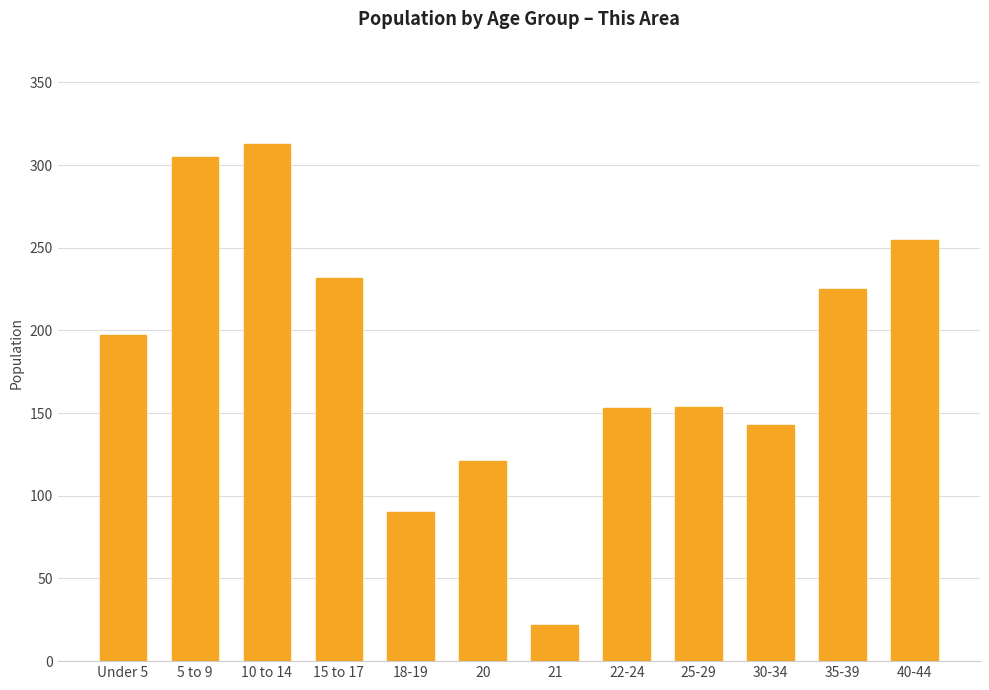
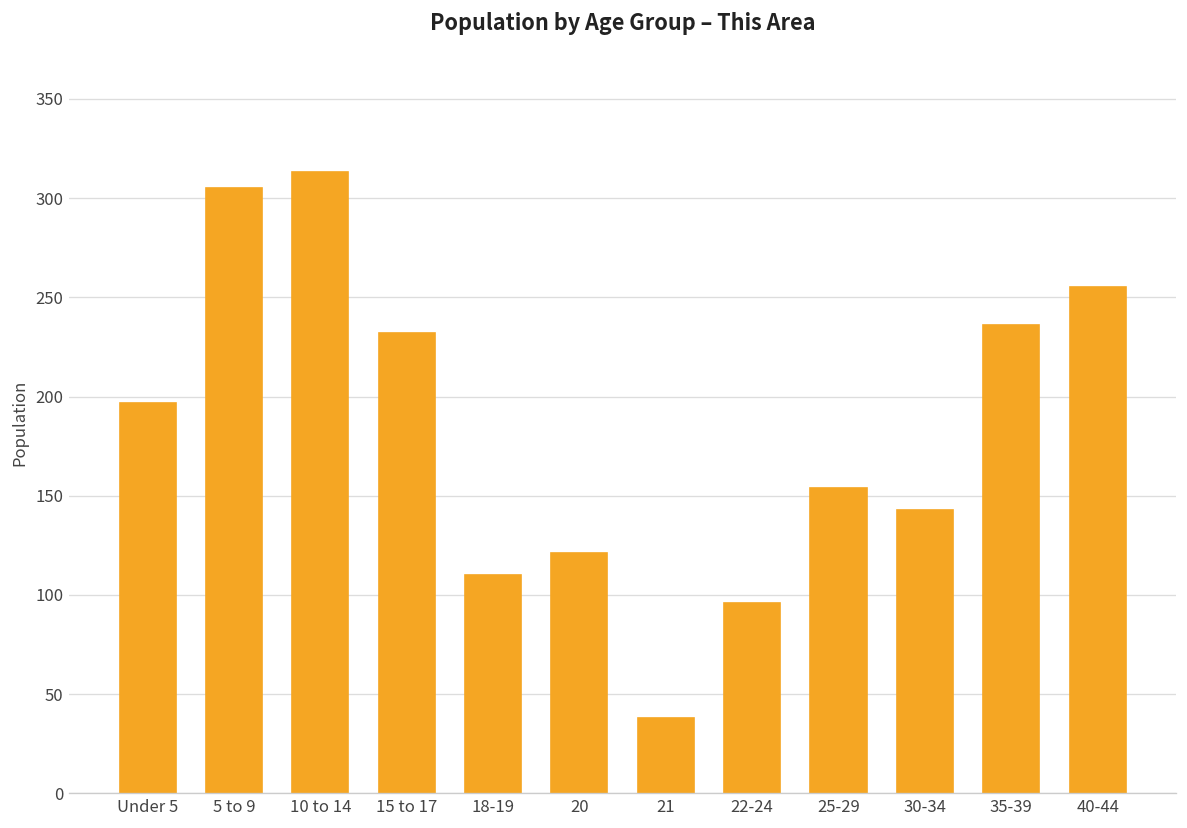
18-19: 90 -> 110
21: 22 -> 38
22-24: 153 -> 96
35-39: 225 -> 236
